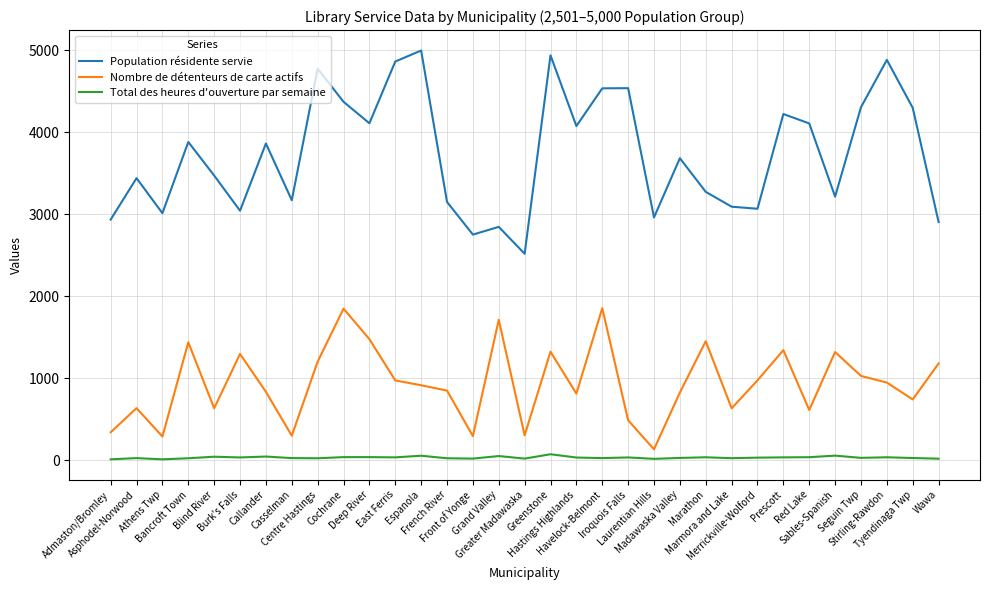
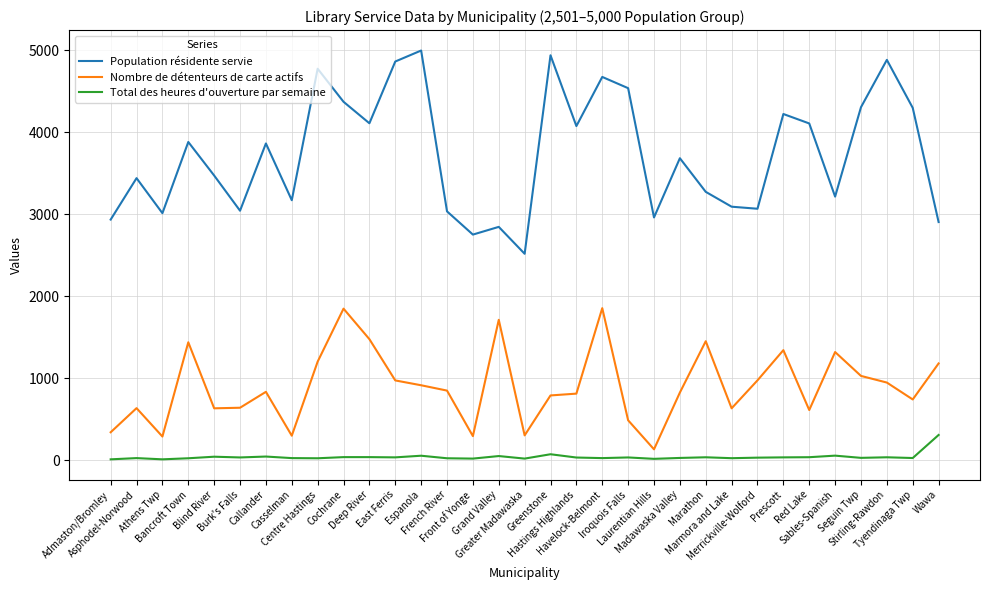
Nombre de détenteurs de carte actifs, Burk's Falls: 1300 -> 600
Population résidente servie, French River: 3200 -> 3000
Nombre de détenteurs de carte actifs, Greenstone: 1300 -> 800
Population résidente servie, Havelock-Belmont: 4500 -> 4700
Total des heures d'ouverture par semaine, Wawa: 0 -> 300
